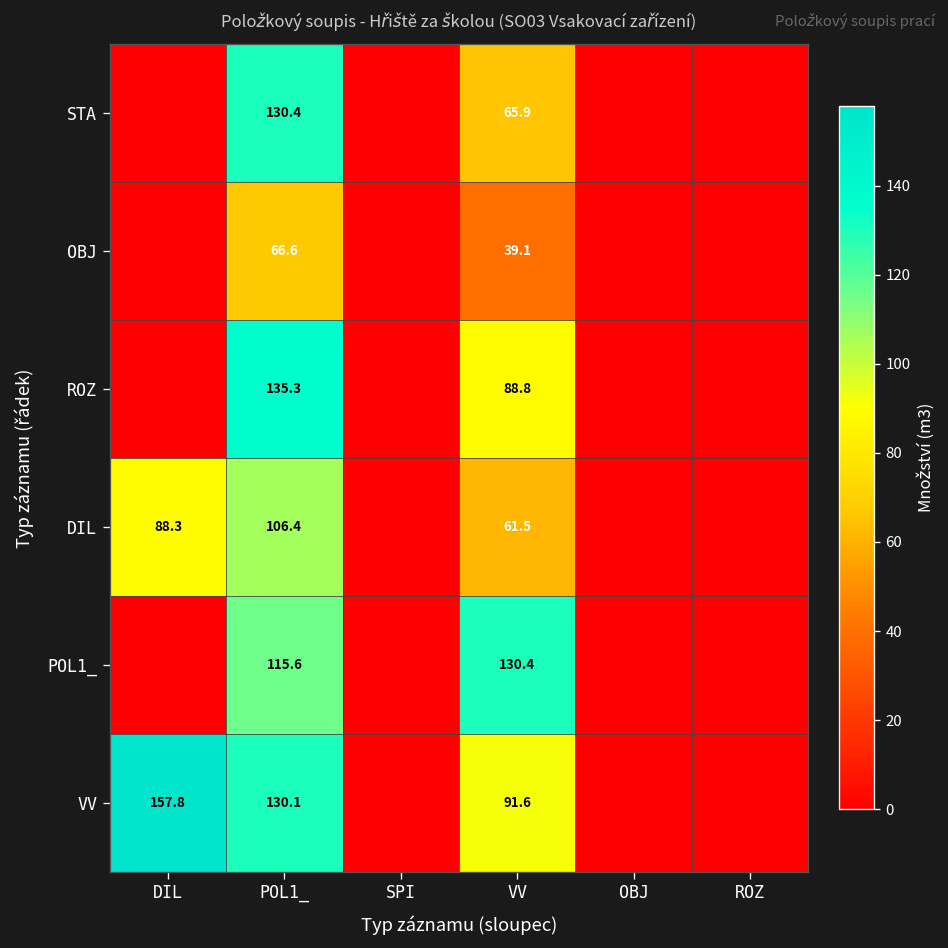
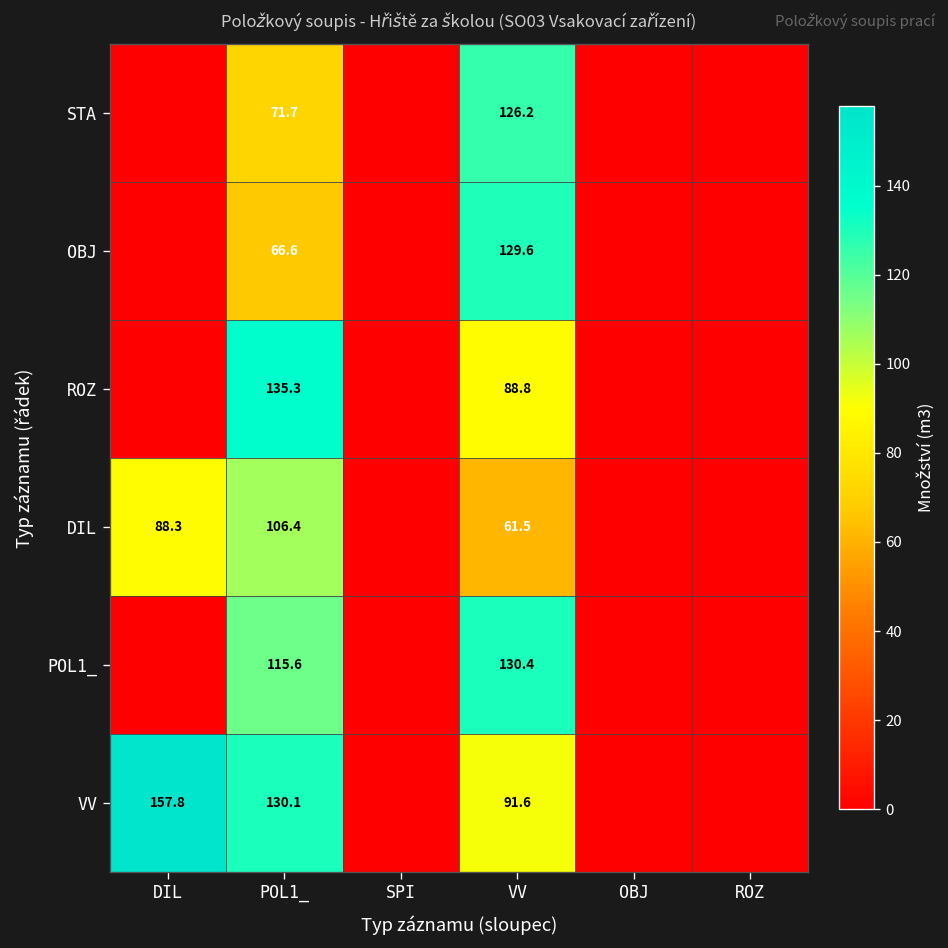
STA, POL1_: 130.4 -> 71.7
STA, VV: 65.9 -> 126.2
OBJ, VV: 39.1 -> 129.6
